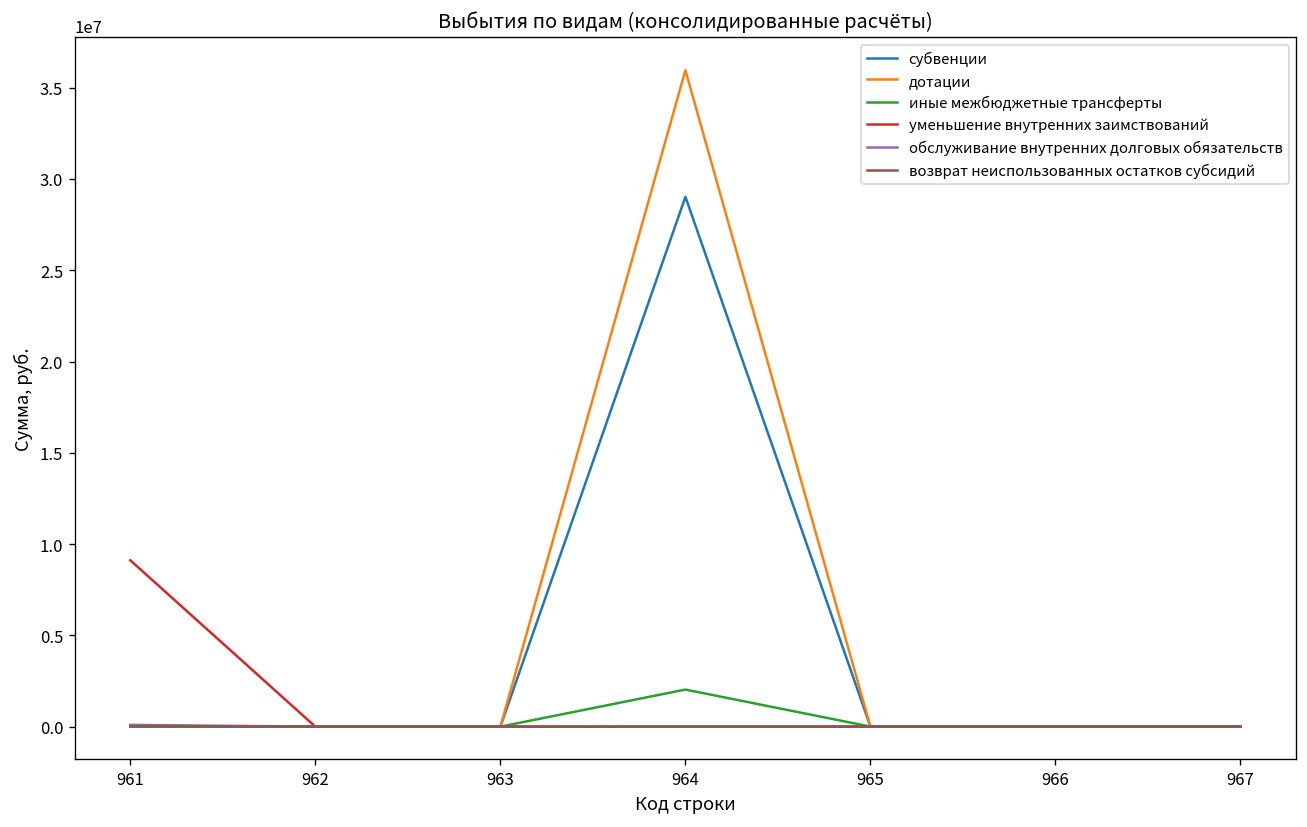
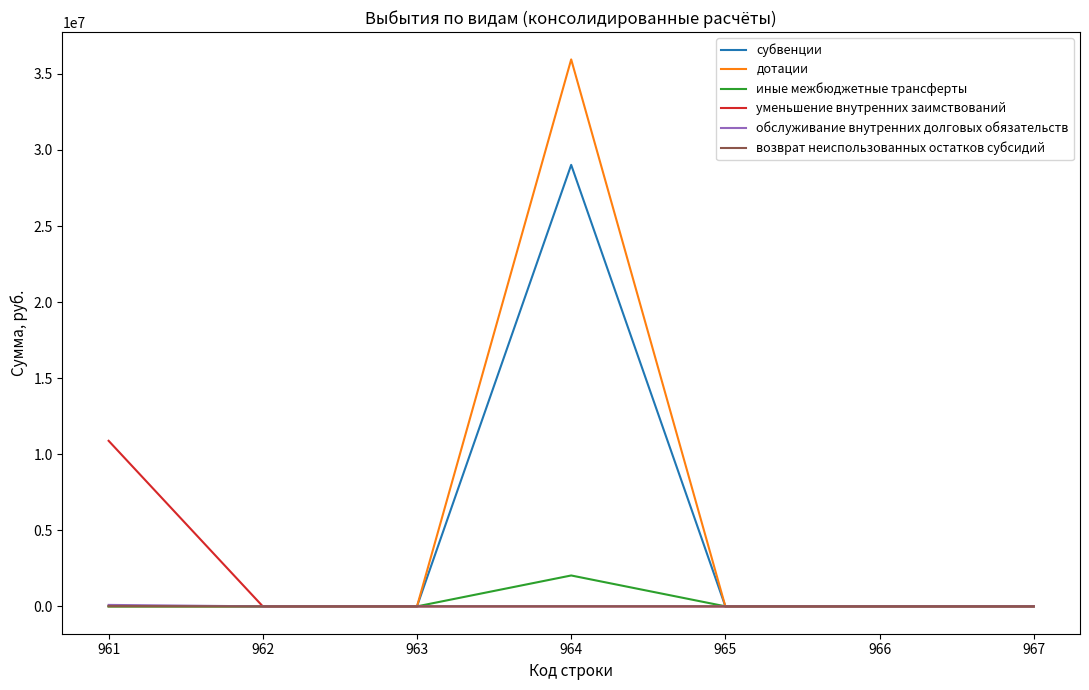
уменьшение внутренних заимствований, 961: 9100000 -> 10900000
